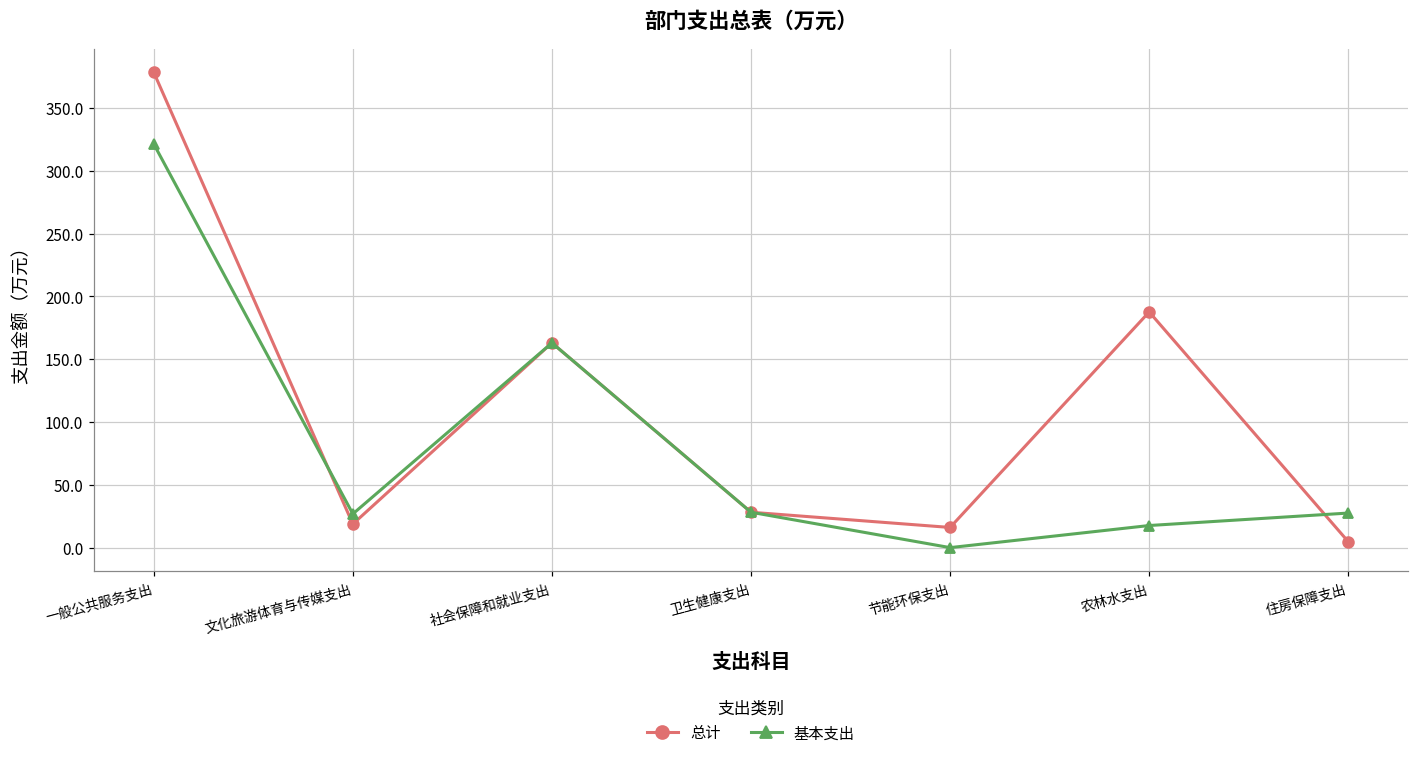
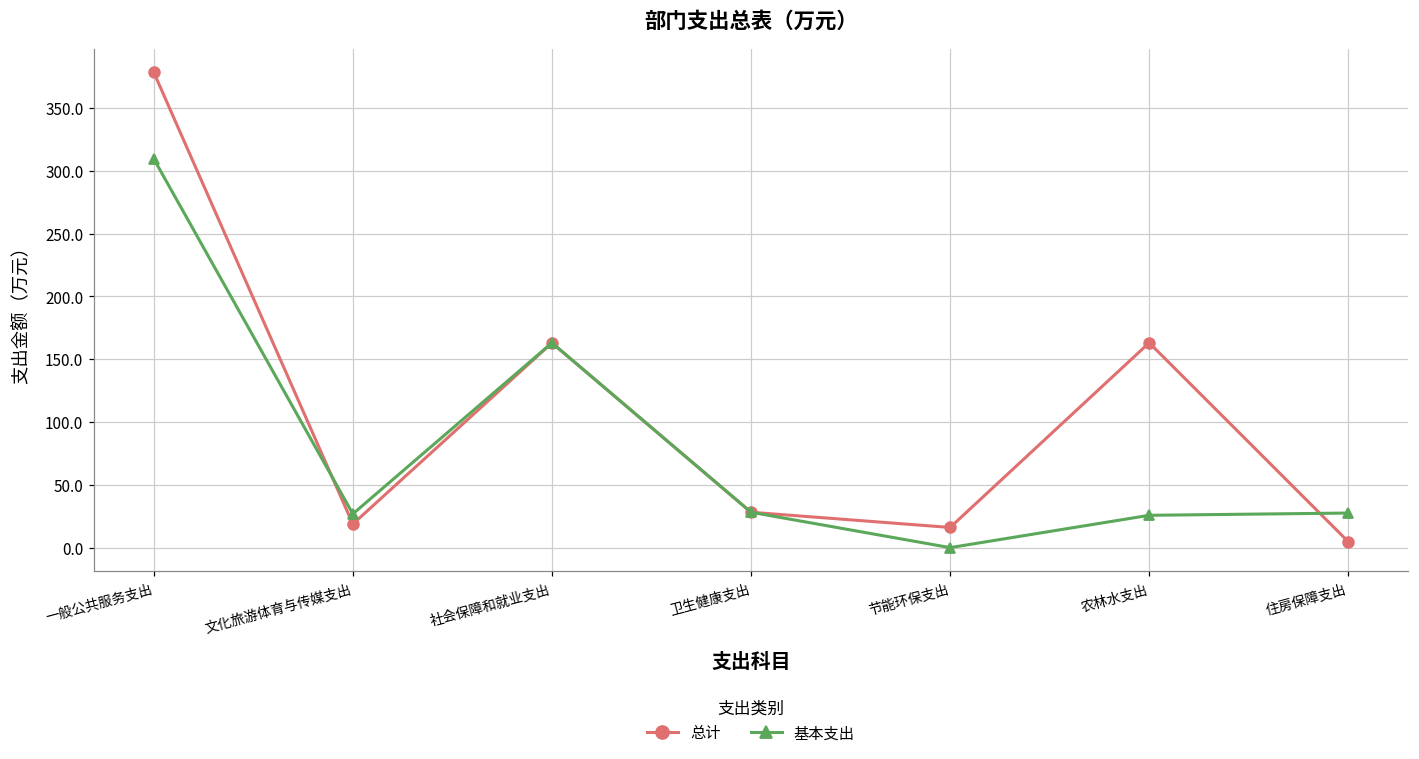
基本支出, 一般公共服务支出: 321 -> 310
总计, 农林水支出: 188 -> 163
基本支出, 农林水支出: 18 -> 26
